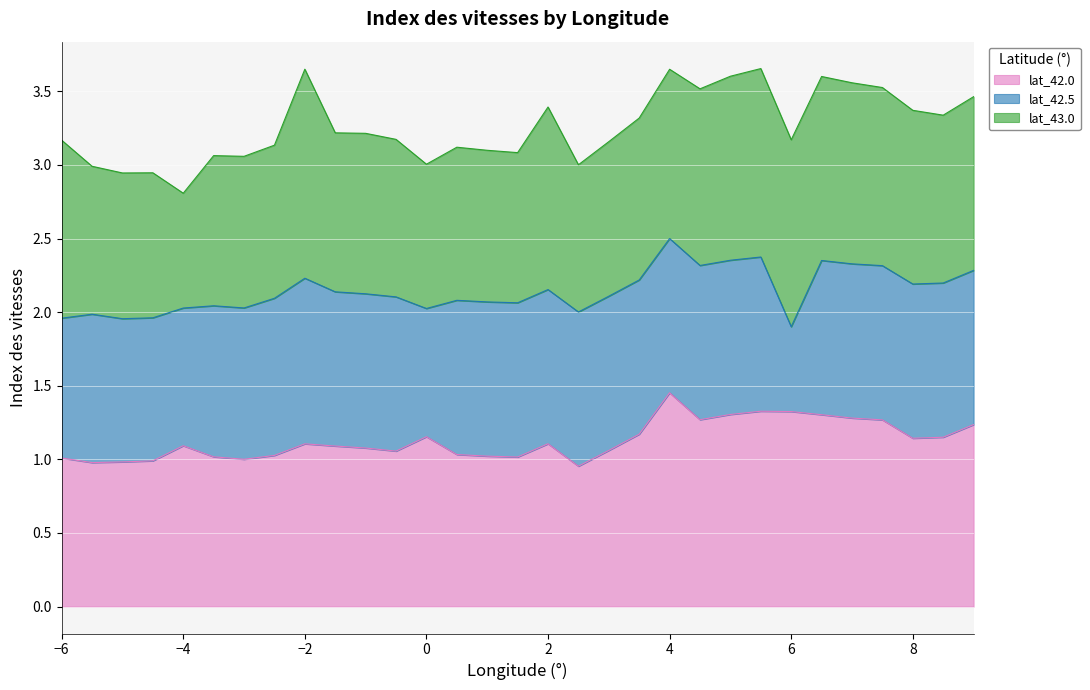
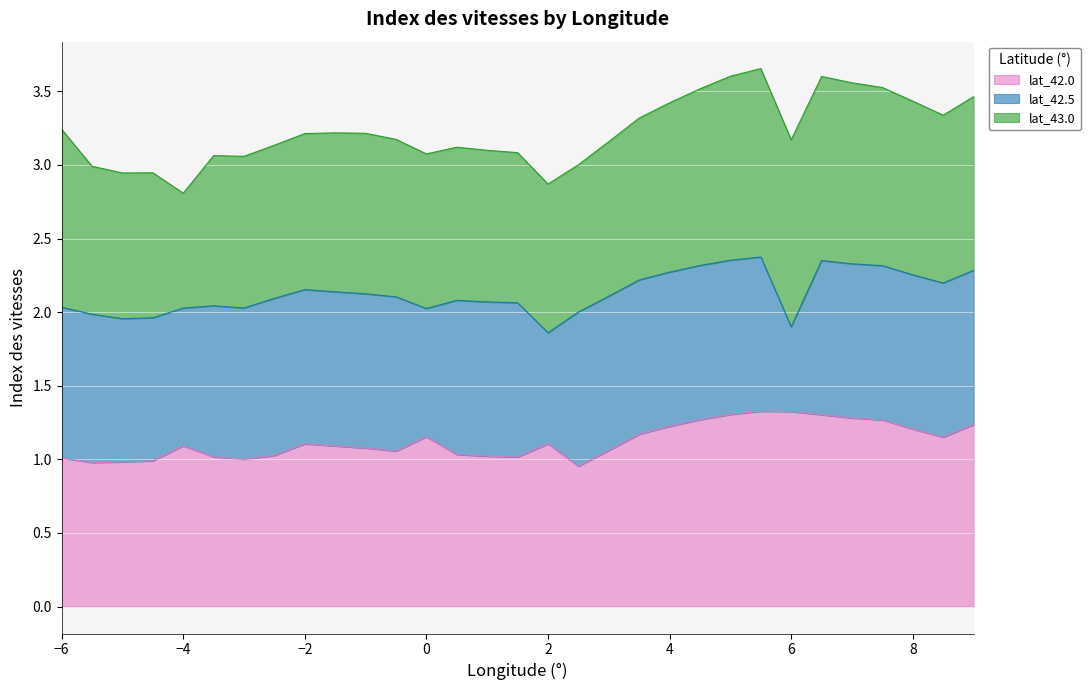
lat_42.5, −6: 0.95 -> 1.02
lat_42.5, −2: 1.13 -> 1.05
lat_43.0, −2: 1.42 -> 1.06
lat_43.0, 0: 0.98 -> 1.05
lat_42.5, 2: 1.05 -> 0.75
lat_43.0, 2: 1.24 -> 1.01
lat_42.0, 4: 1.45 -> 1.22
lat_42.0, 8: 1.14 -> 1.21
